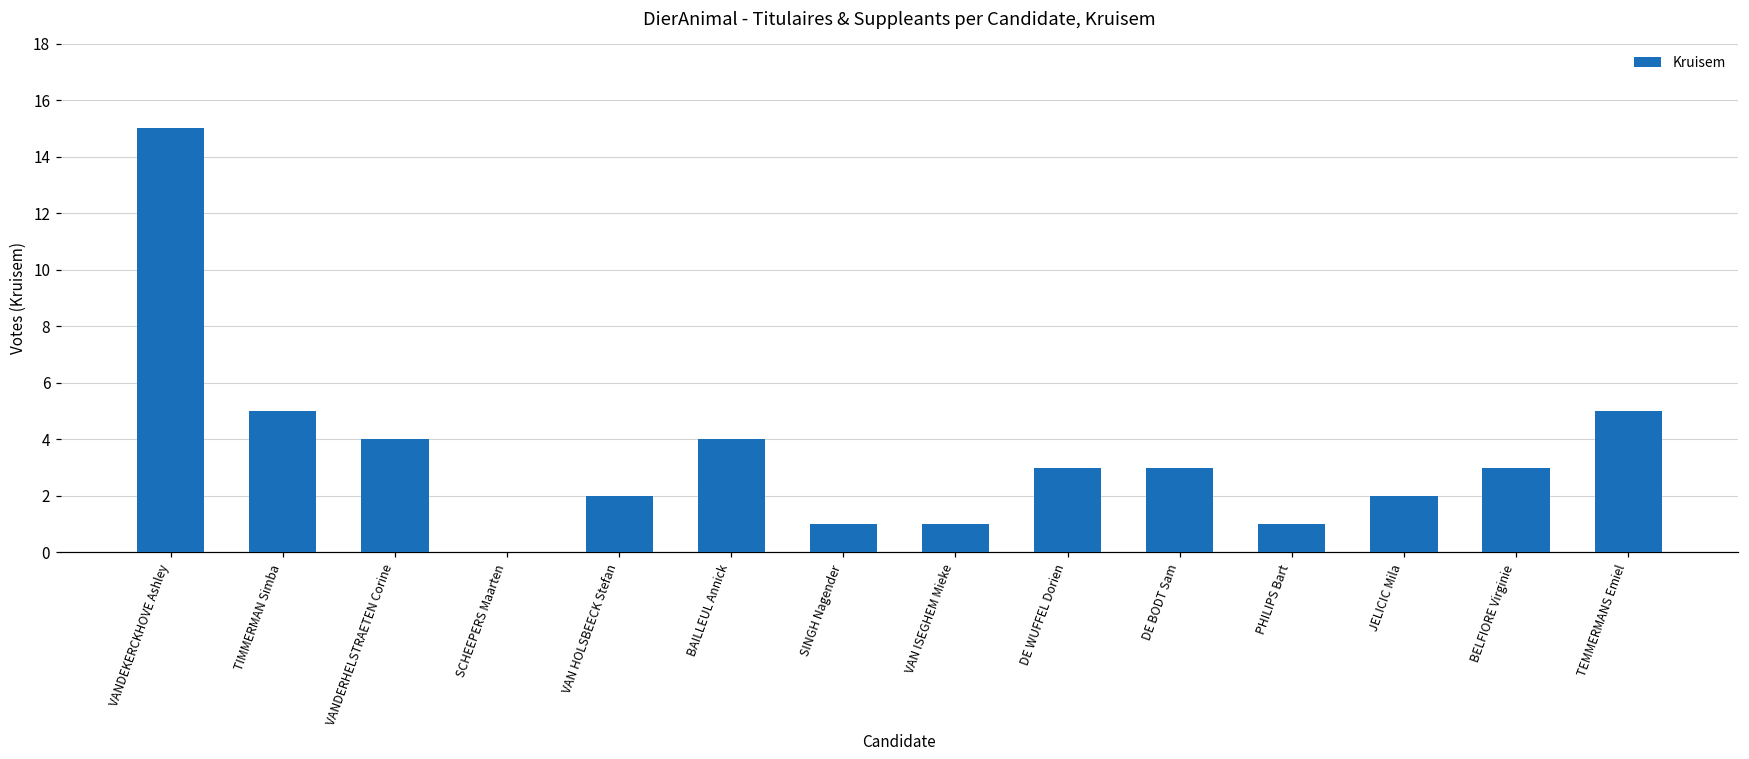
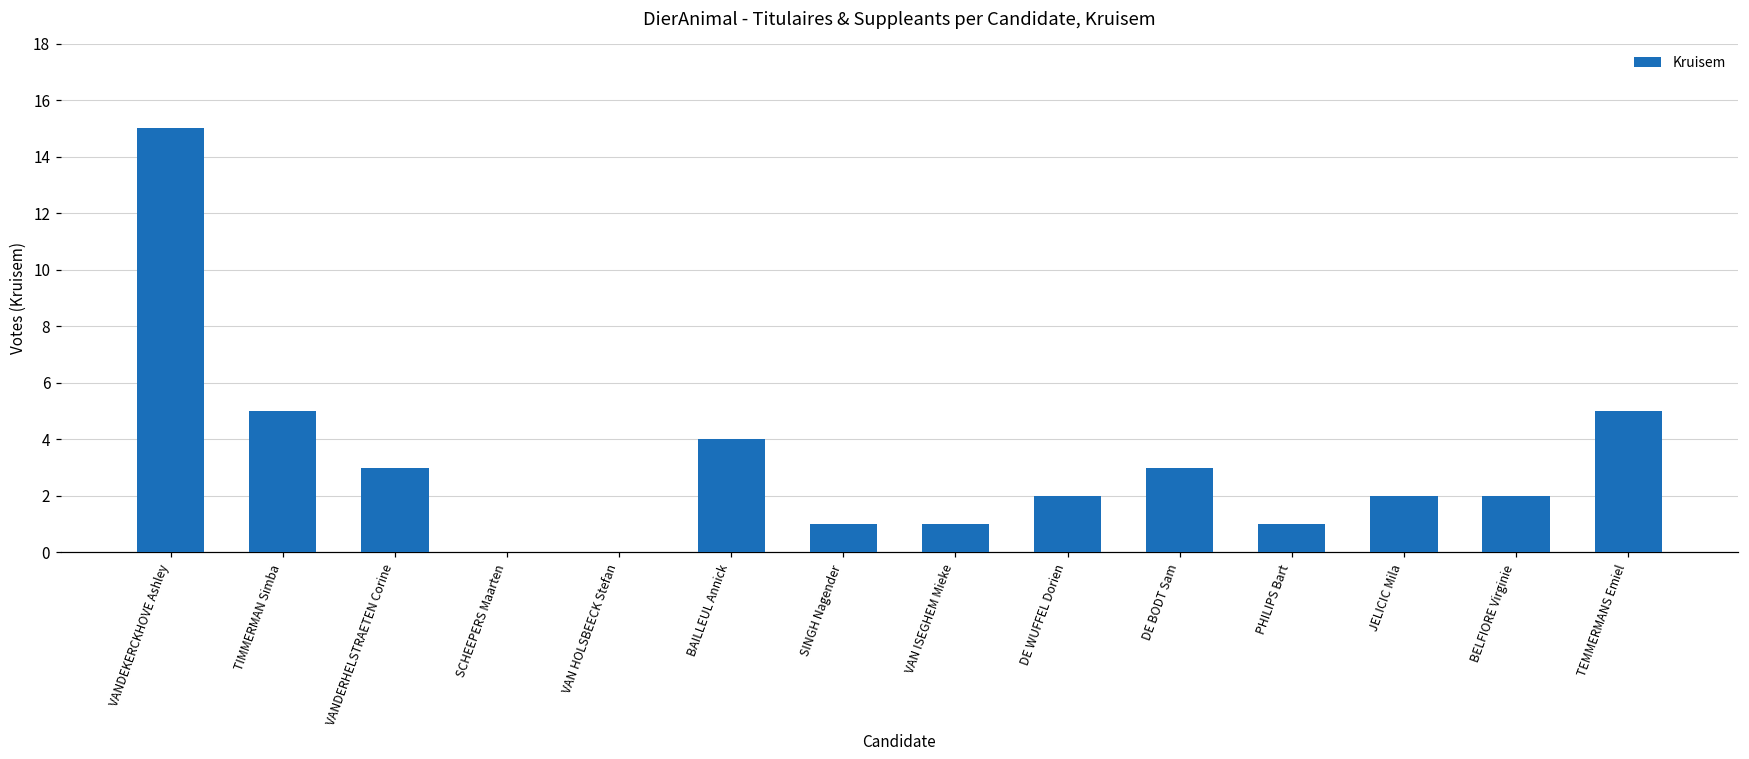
VANDERHELSTRAETEN Corine: 4 -> 3
VAN HOLSBEECK Stefan: 2 -> 0
DE WUFFEL Dorien: 3 -> 2
BELFIORE Virginie: 3 -> 2
